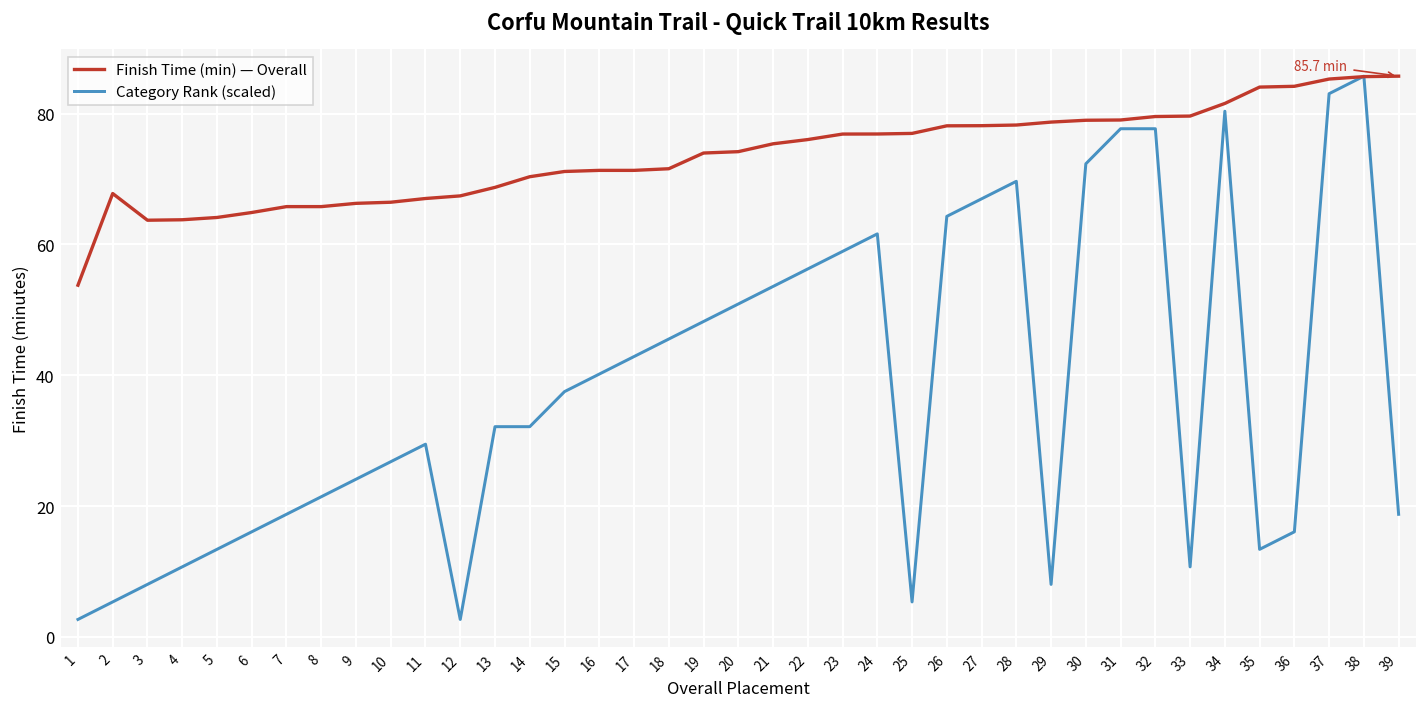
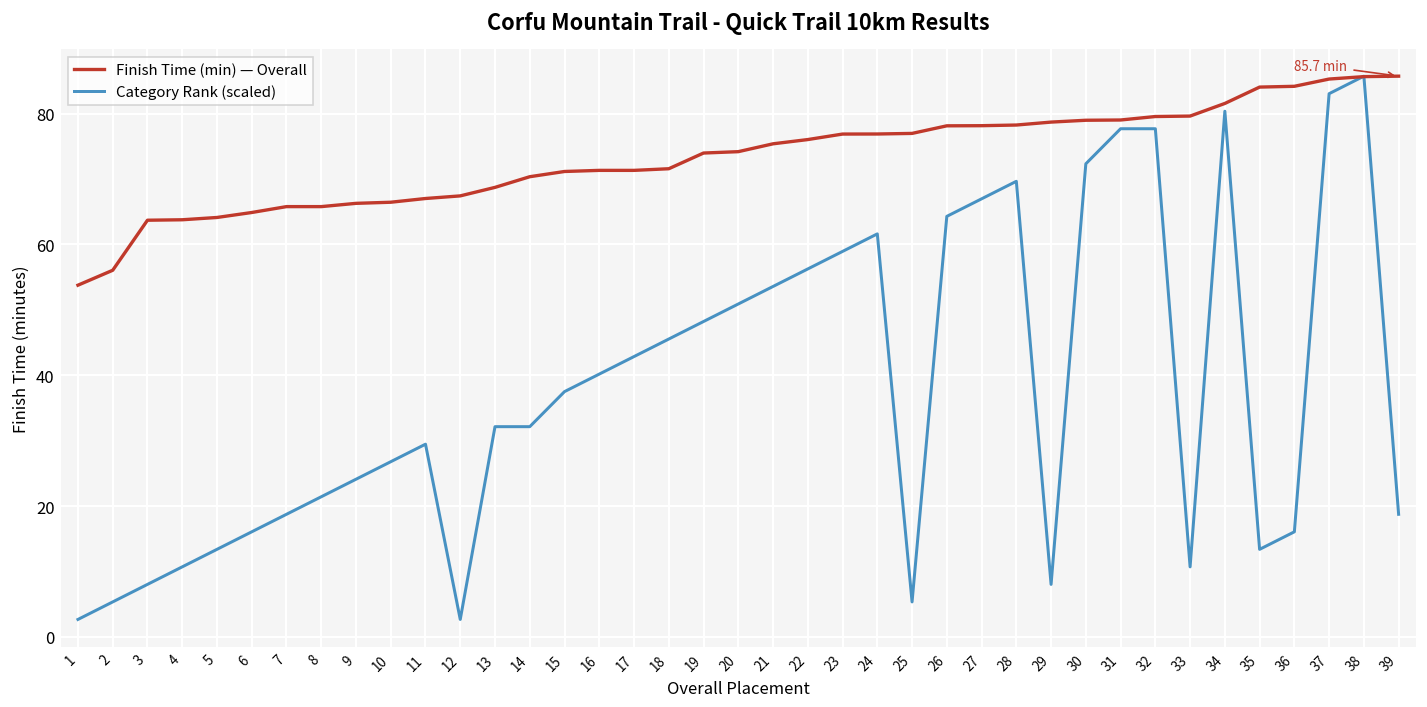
Finish Time (min) — Overall, 2: 68 -> 56
